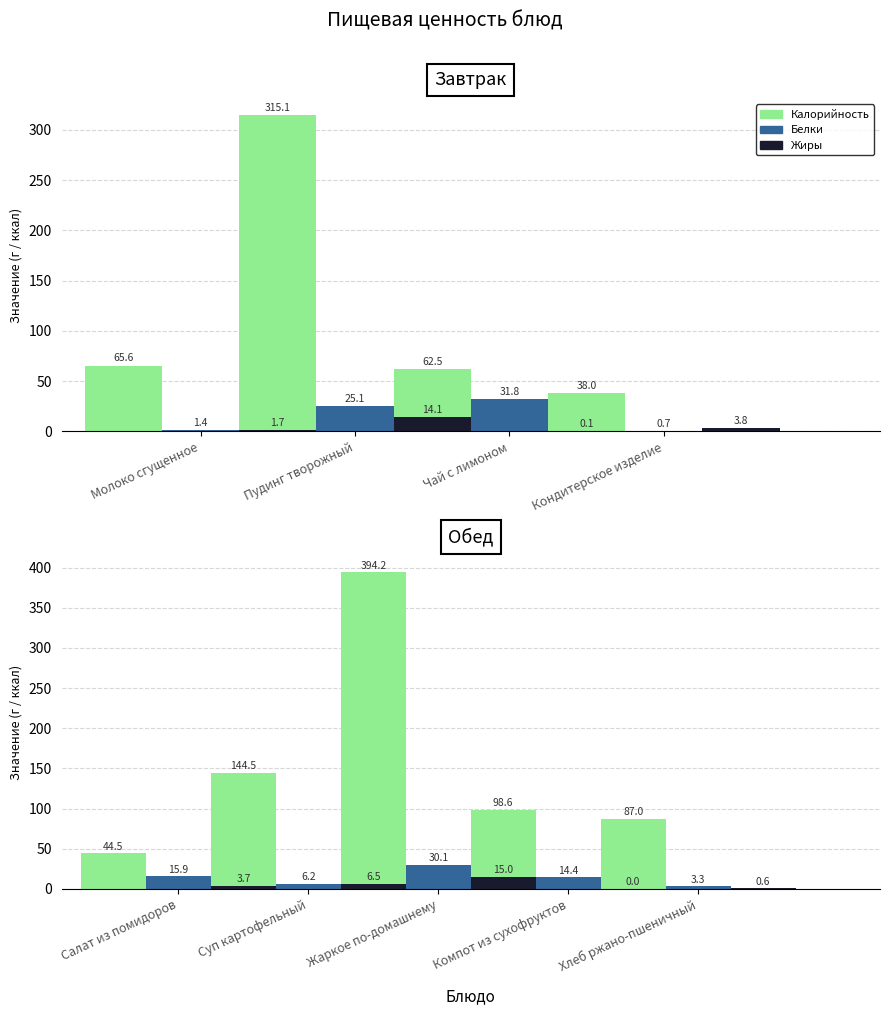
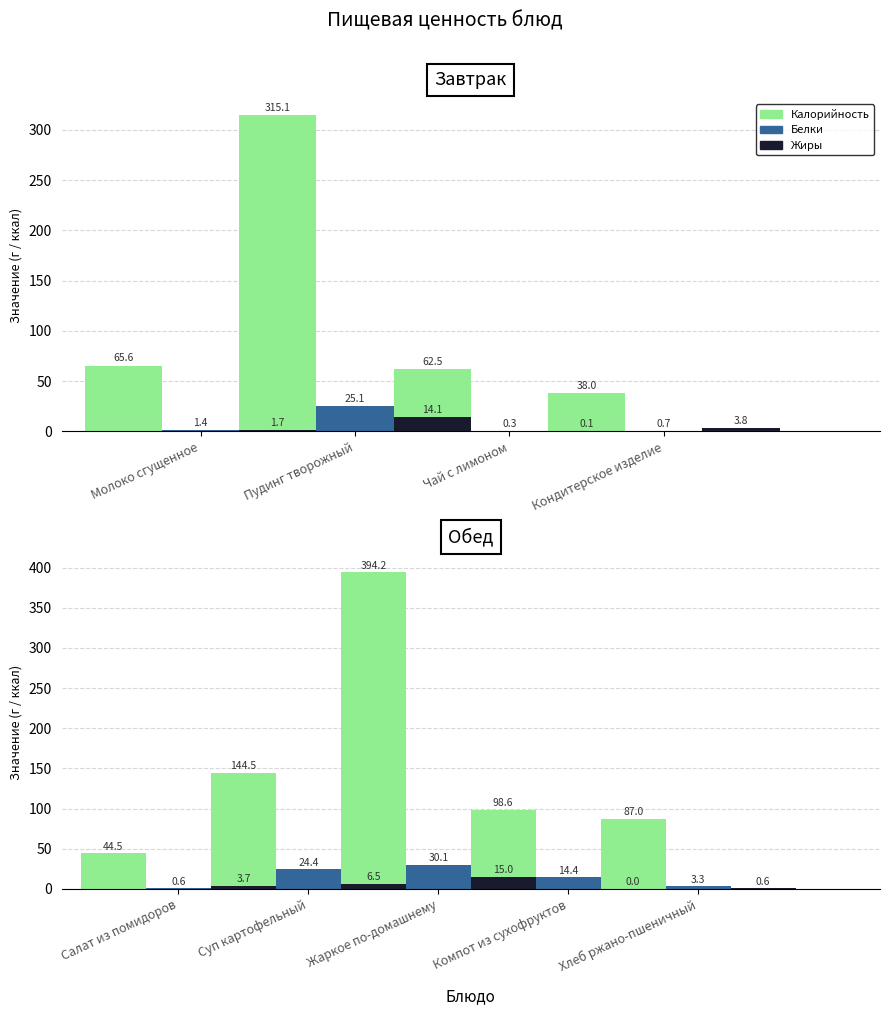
Завтрак, Белки, Чай с лимоном: 31.8 -> 0.3
Обед, Белки, Салат из помидоров: 15.9 -> 0.6
Обед, Белки, Суп картофельный: 6.2 -> 24.4
